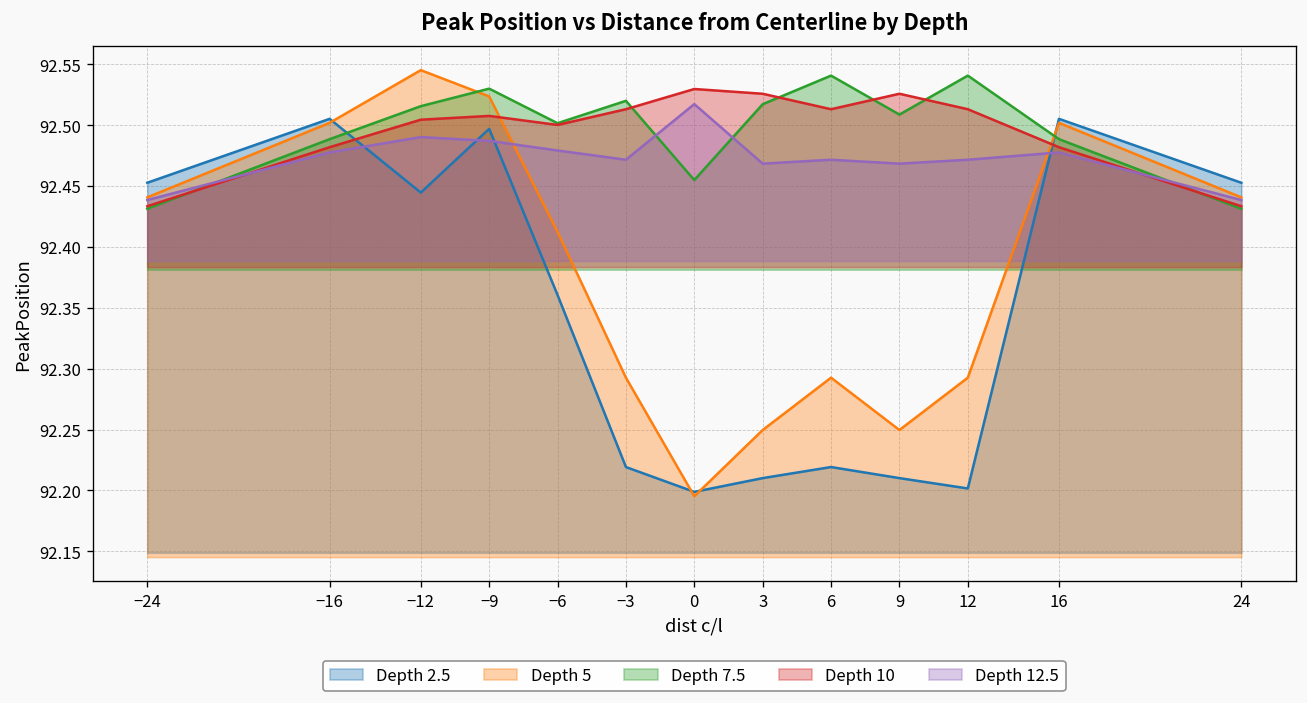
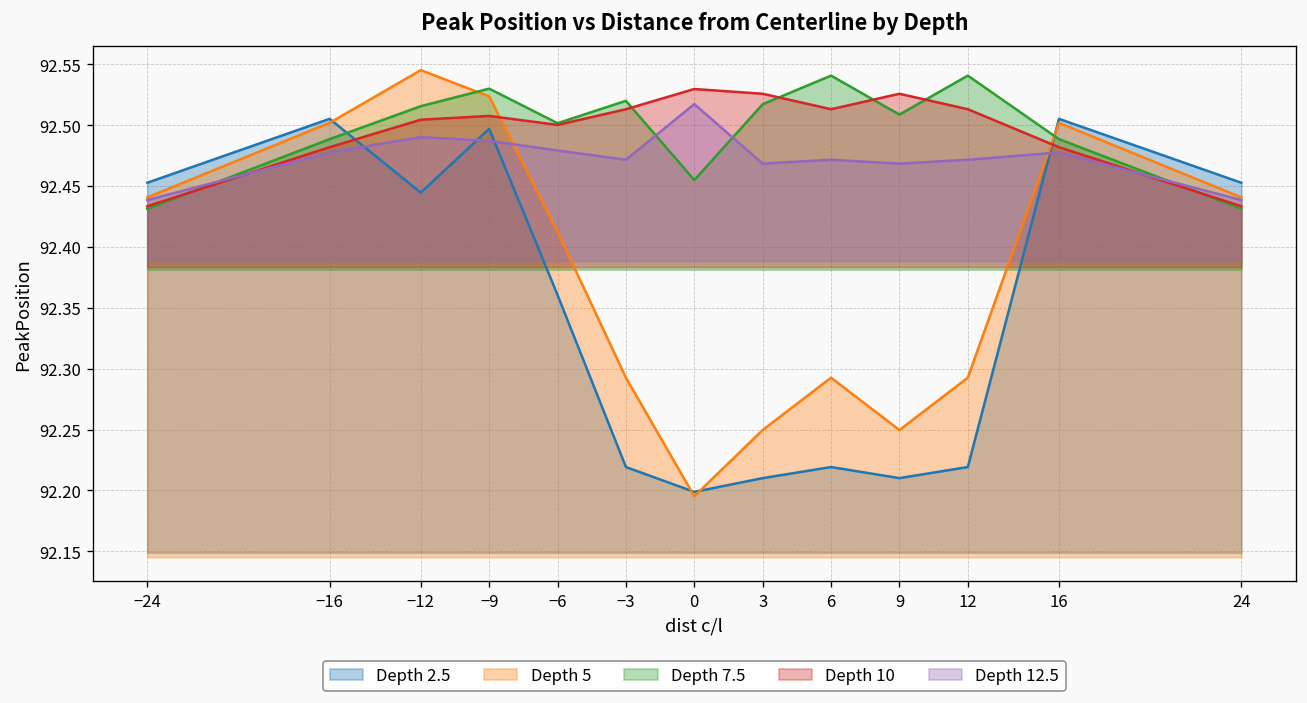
Depth 2.5, 12: 92.202 -> 92.219
